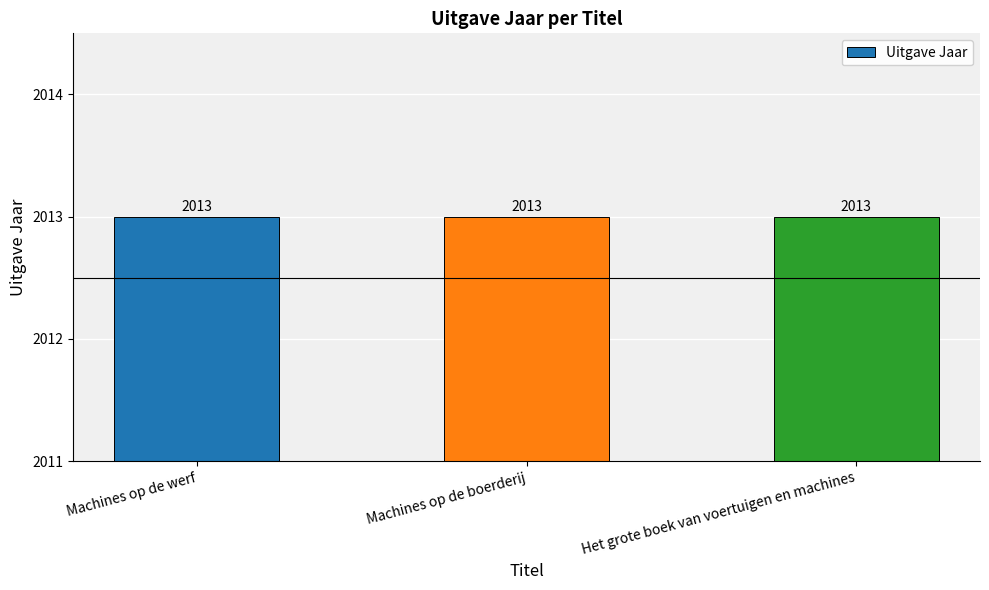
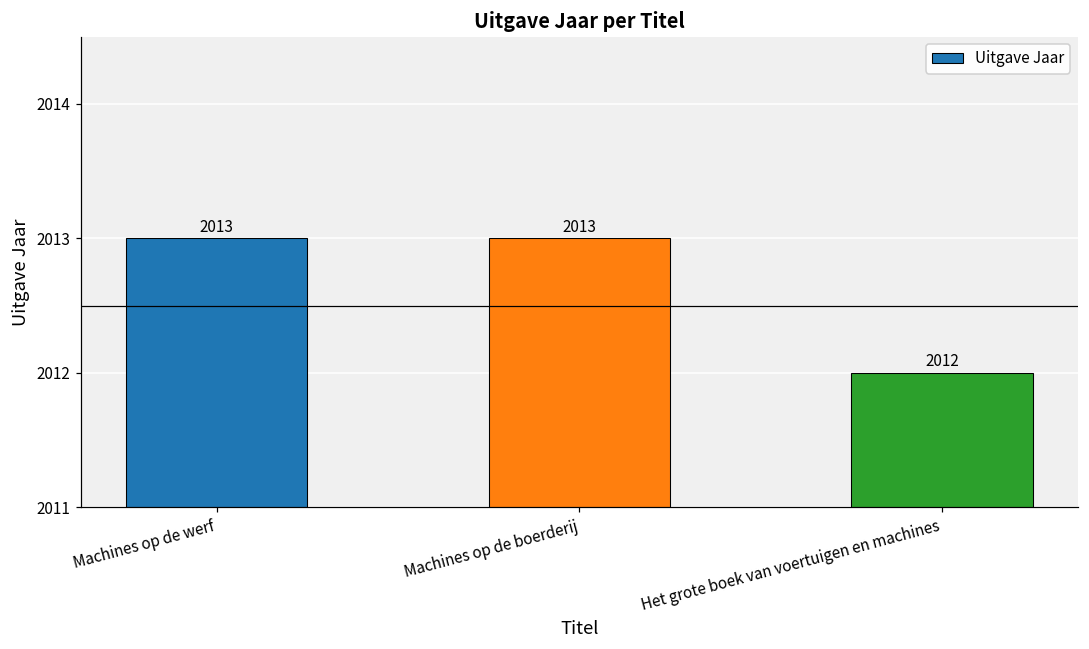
Het grote boek van voertuigen en machines: 2013 -> 2012
